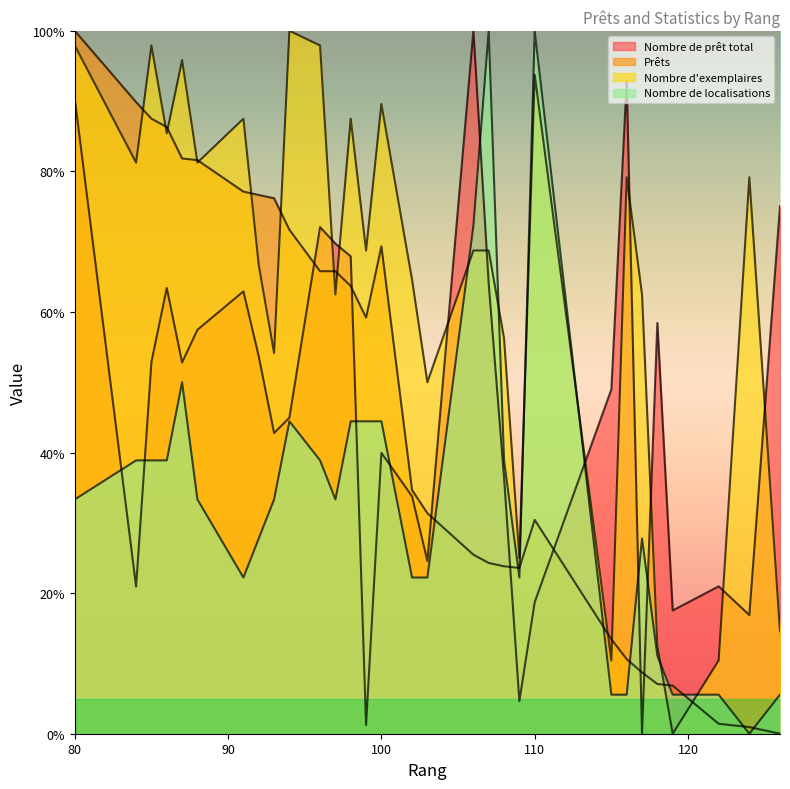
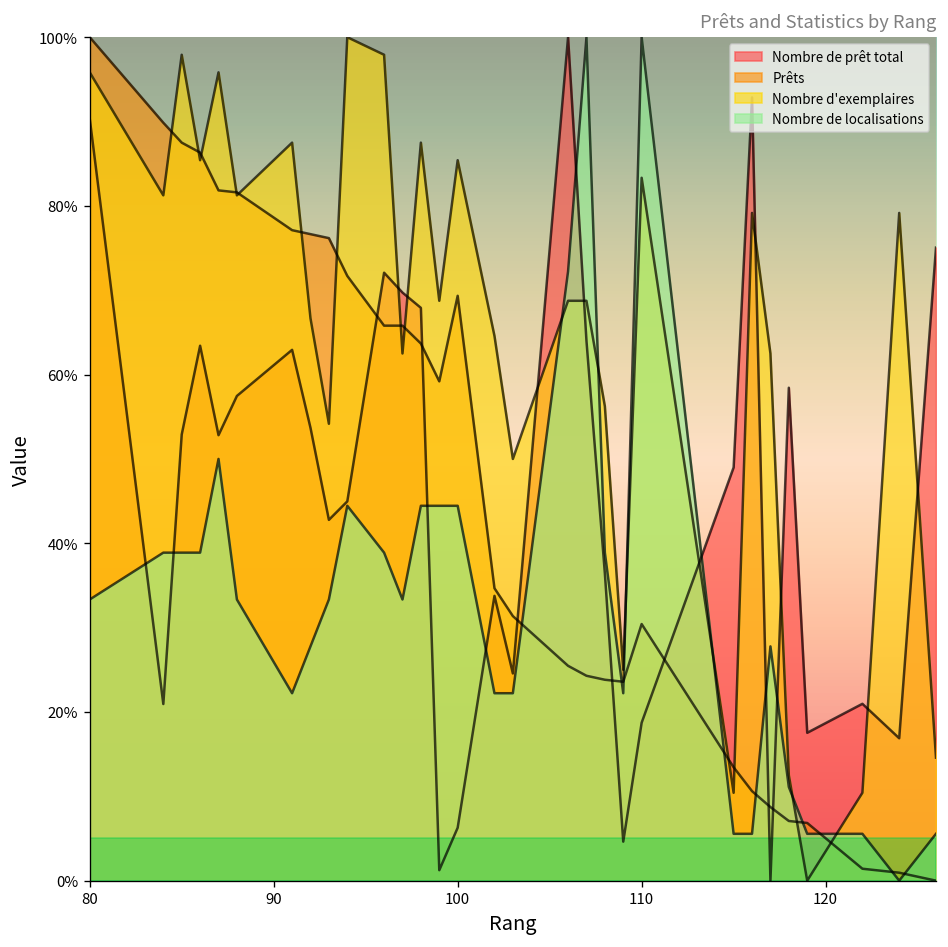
Nombre d'exemplaires, 80: 98% -> 96%
Nombre de prêt total, 100: 40% -> 6%
Nombre d'exemplaires, 100: 90% -> 85%
Nombre d'exemplaires, 110: 94% -> 83%
